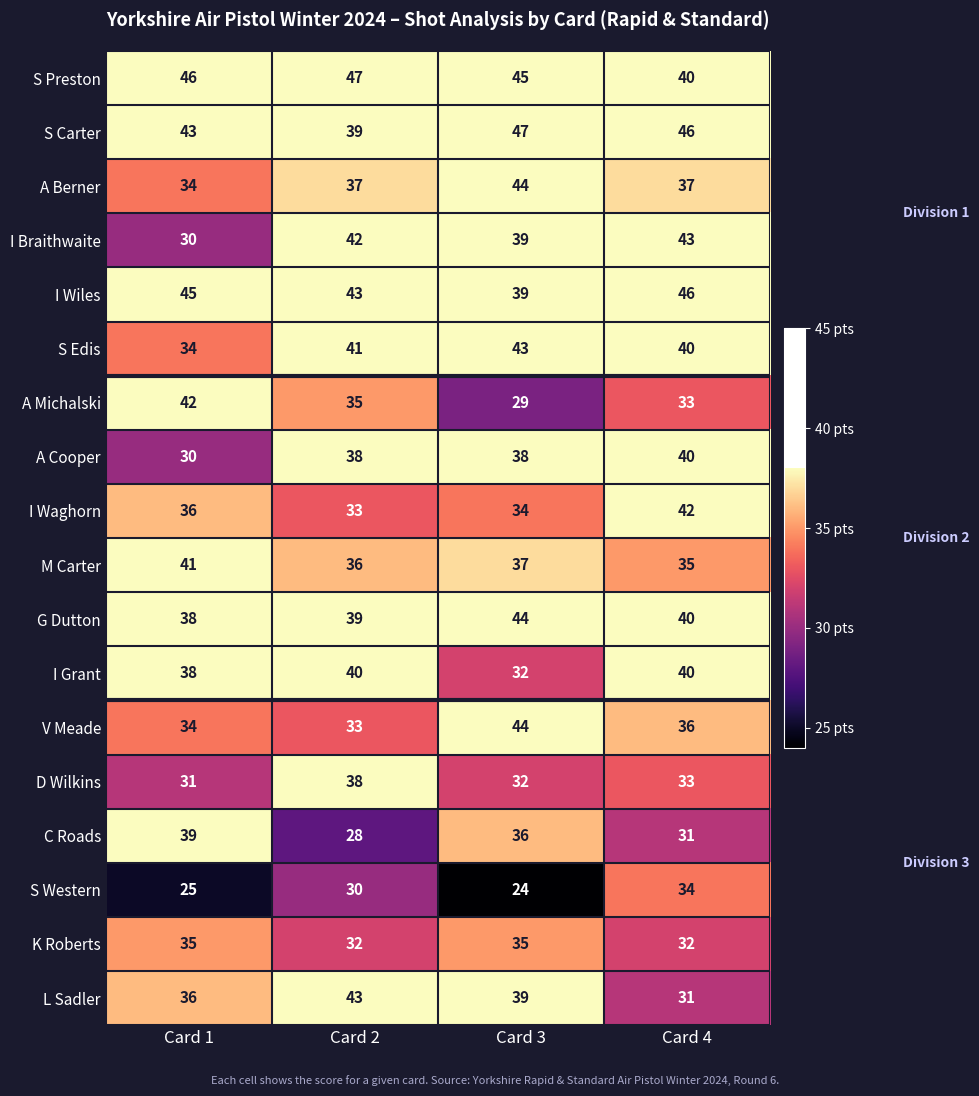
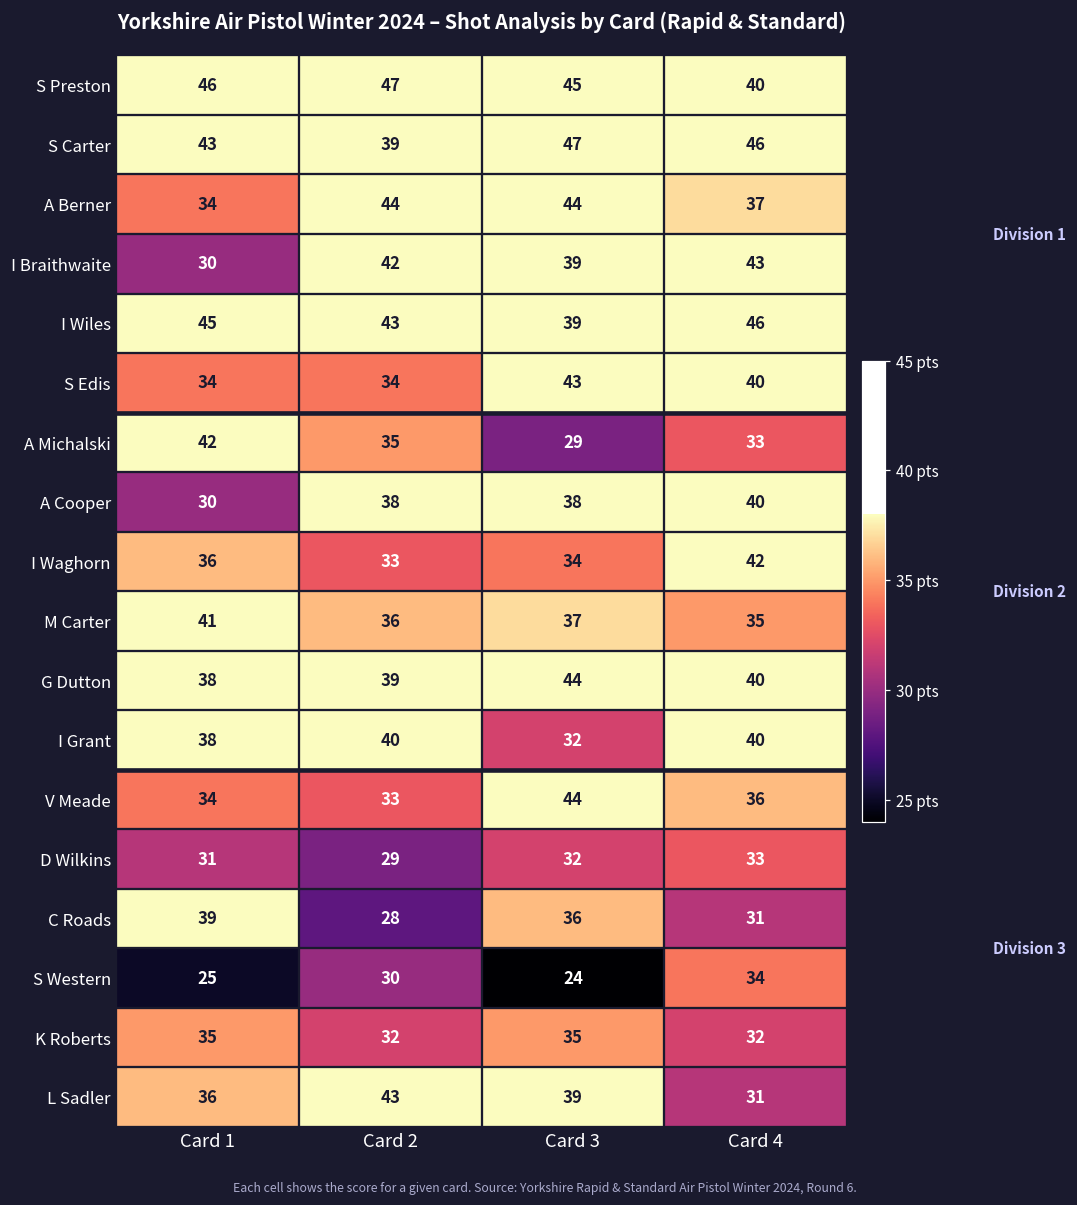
A Berner, Card 2: 37 -> 44
S Edis, Card 2: 41 -> 34
D Wilkins, Card 2: 38 -> 29
